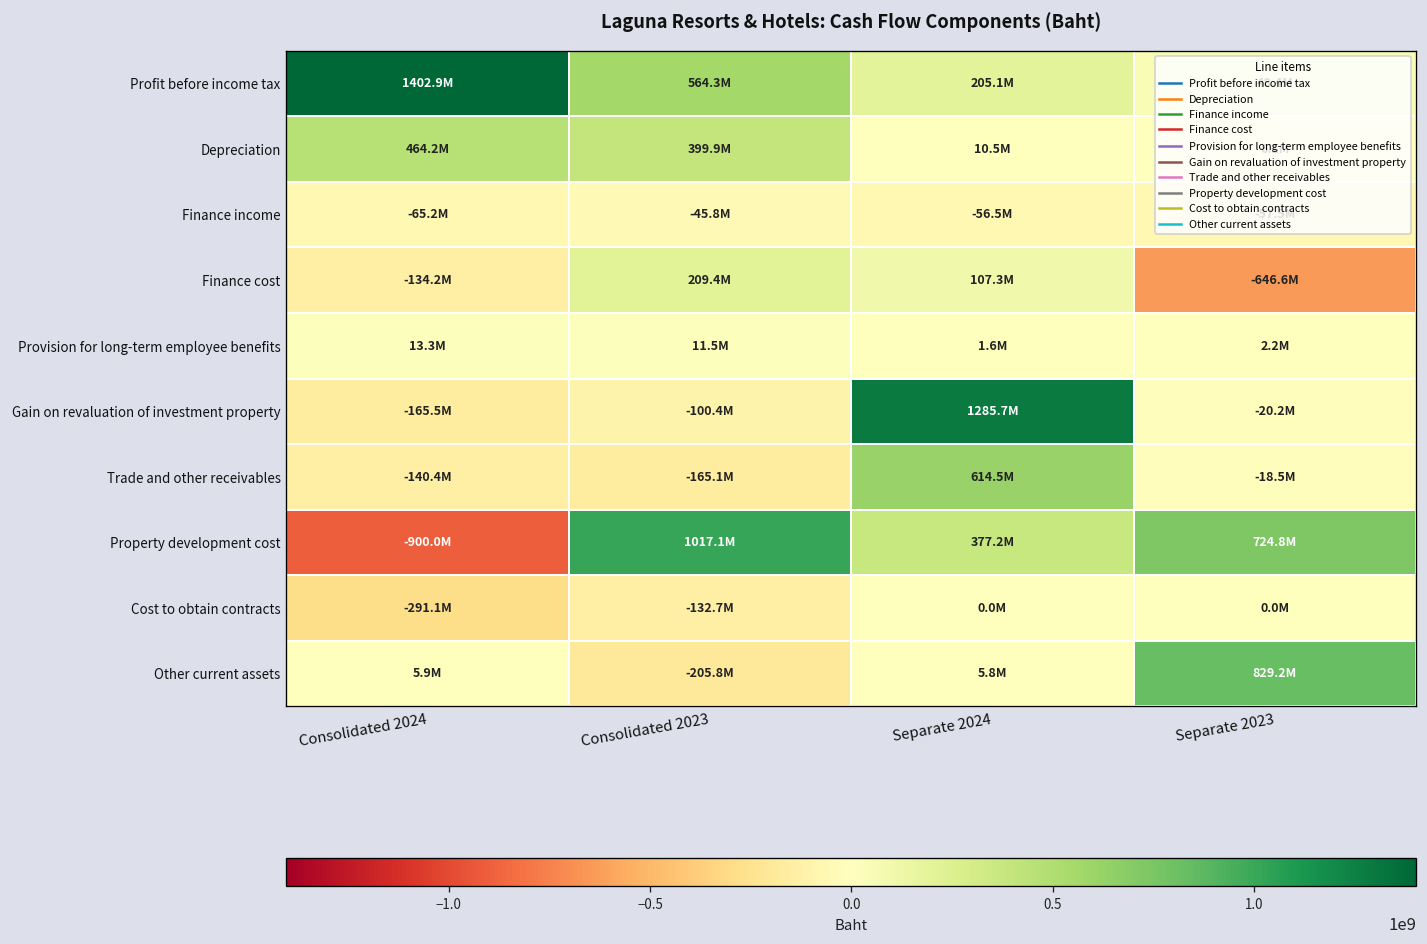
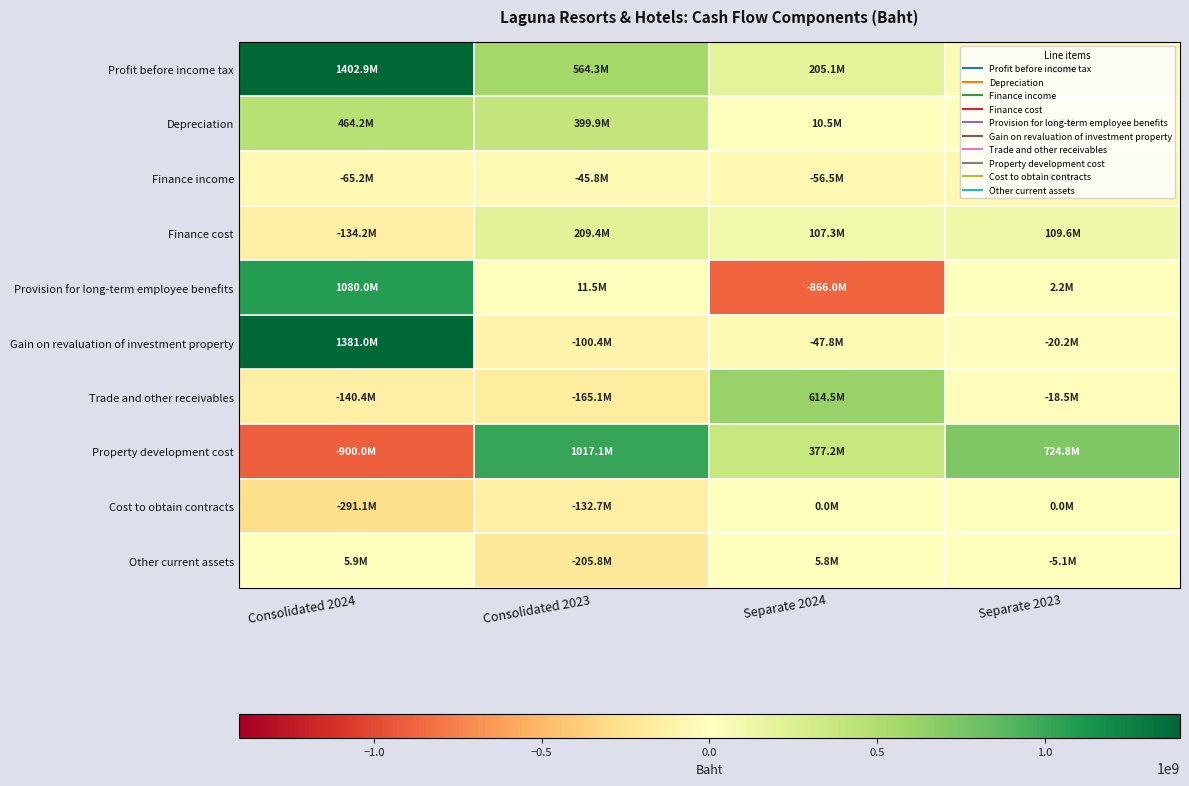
Finance cost, Separate 2023: -646.6M -> 109.6M
Provision for long-term employee benefits, Consolidated 2024: 13.3M -> 1080.0M
Provision for long-term employee benefits, Separate 2024: 1.6M -> -866.0M
Gain on revaluation of investment property, Consolidated 2024: -165.5M -> 1381.0M
Gain on revaluation of investment property, Separate 2024: 1285.7M -> -47.8M
Other current assets, Separate 2023: 829.2M -> -5.1M
